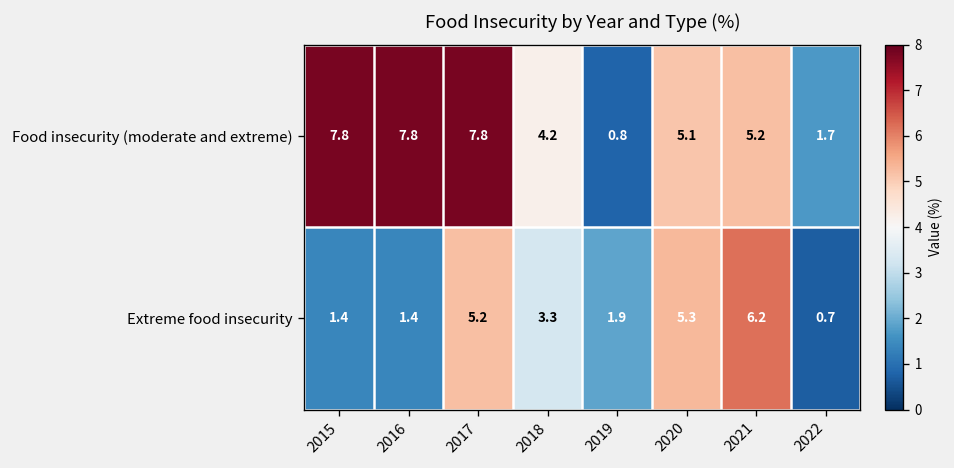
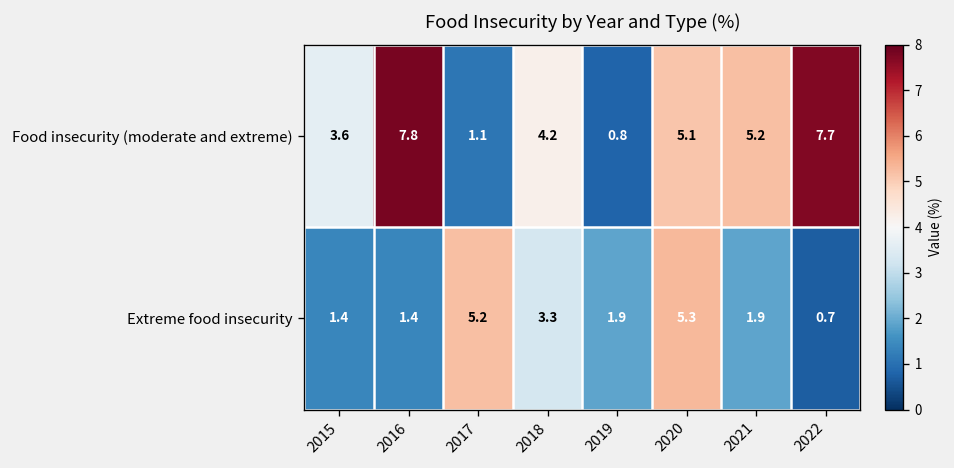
Food insecurity (moderate and extreme), 2015: 7.8 -> 3.6
Food insecurity (moderate and extreme), 2017: 7.8 -> 1.1
Food insecurity (moderate and extreme), 2022: 1.7 -> 7.7
Extreme food insecurity, 2021: 6.2 -> 1.9
